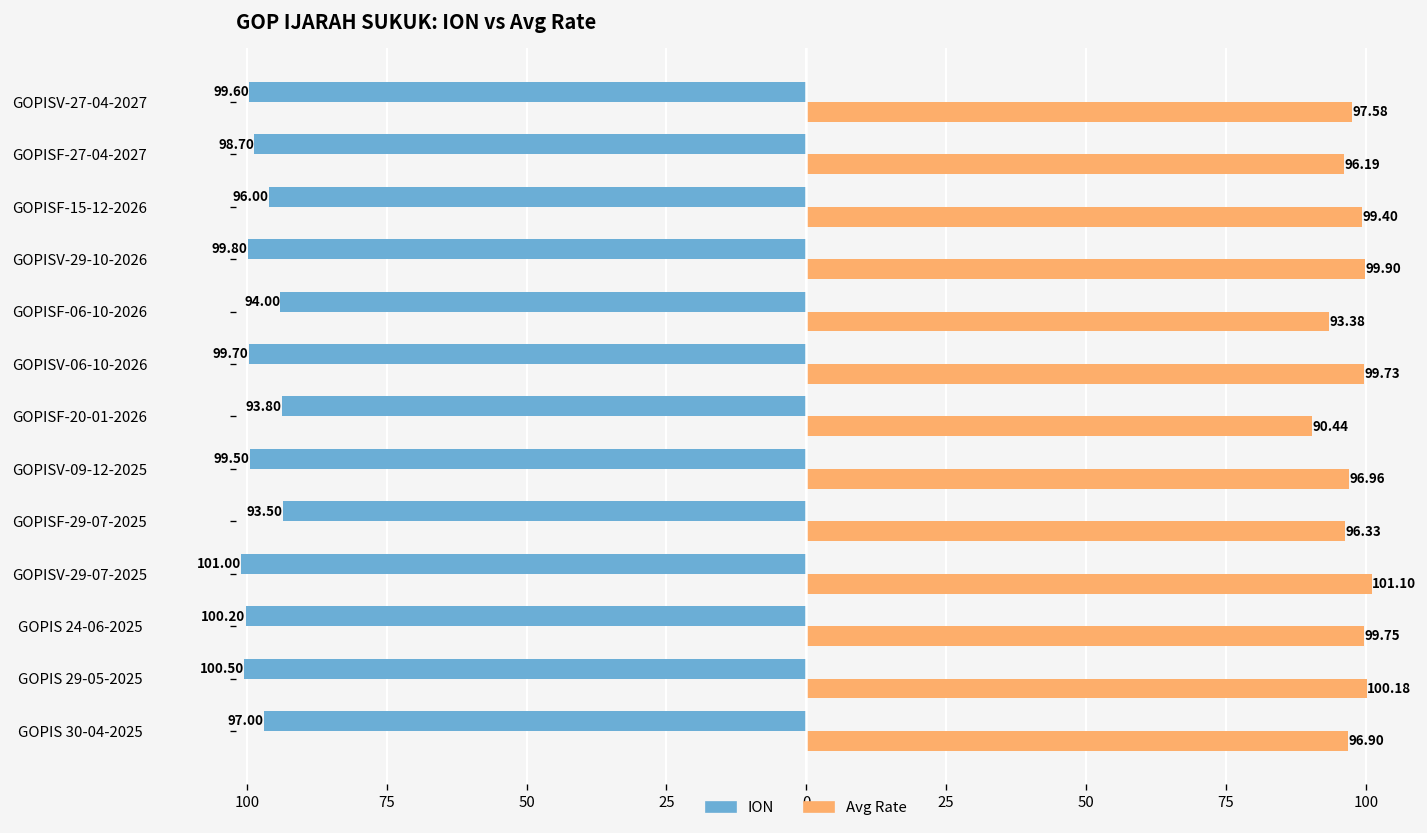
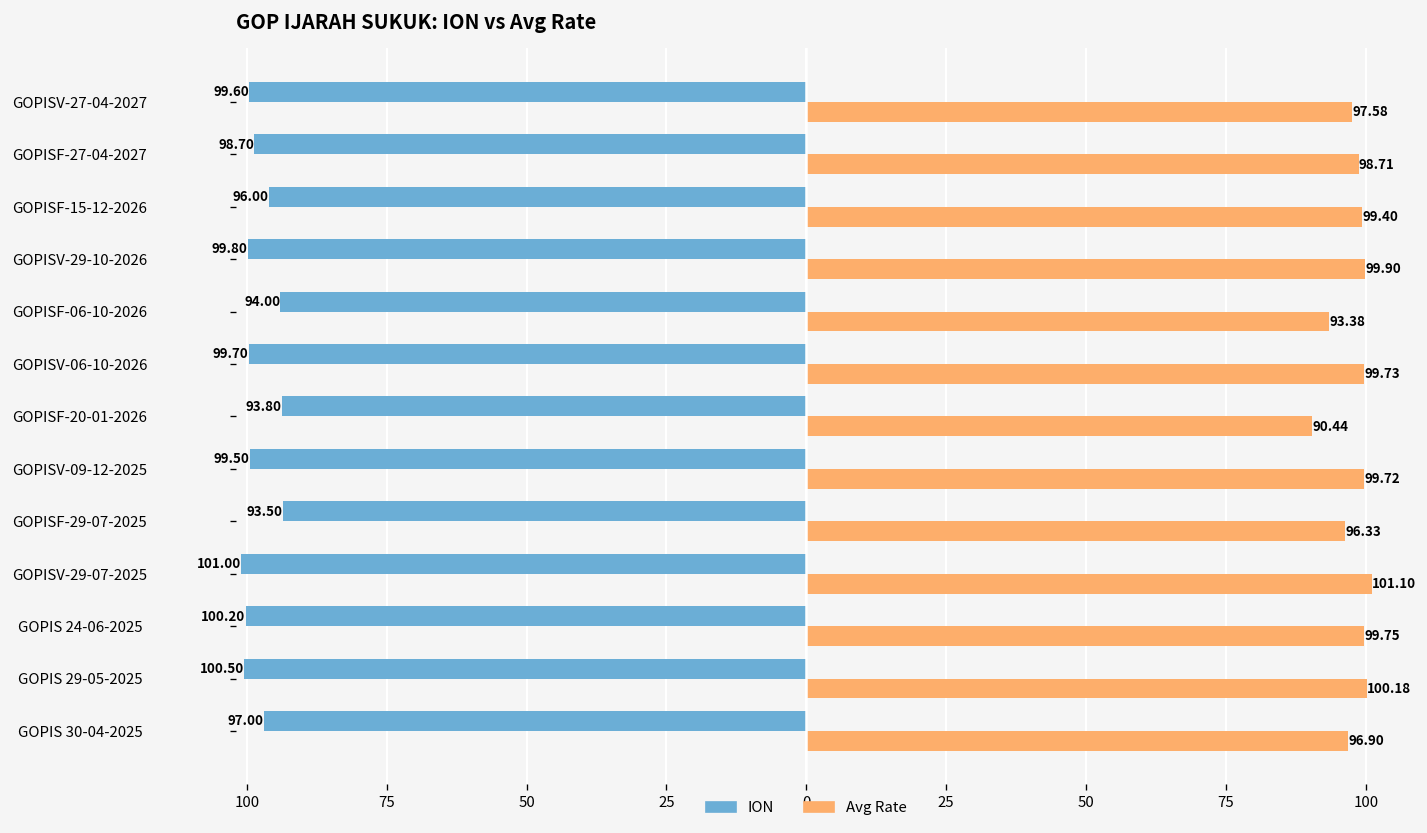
Avg Rate, GOPISF-27-04-2027: 96.19 -> 98.71
Avg Rate, GOPISV-09-12-2025: 96.96 -> 99.72
